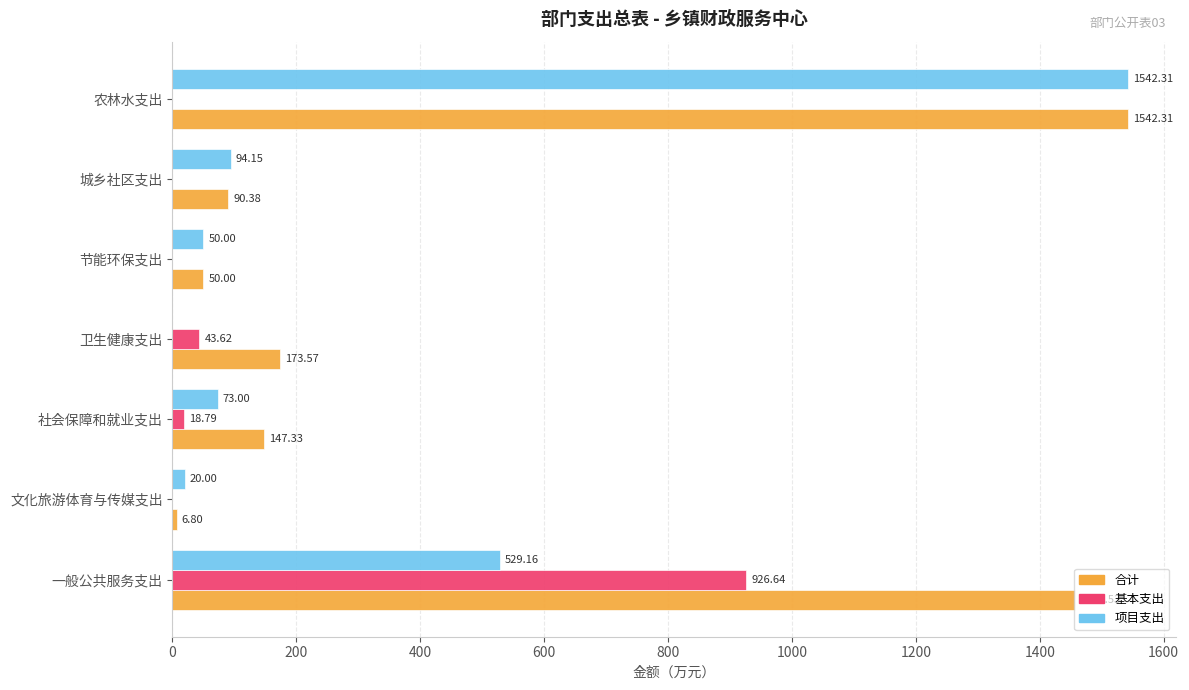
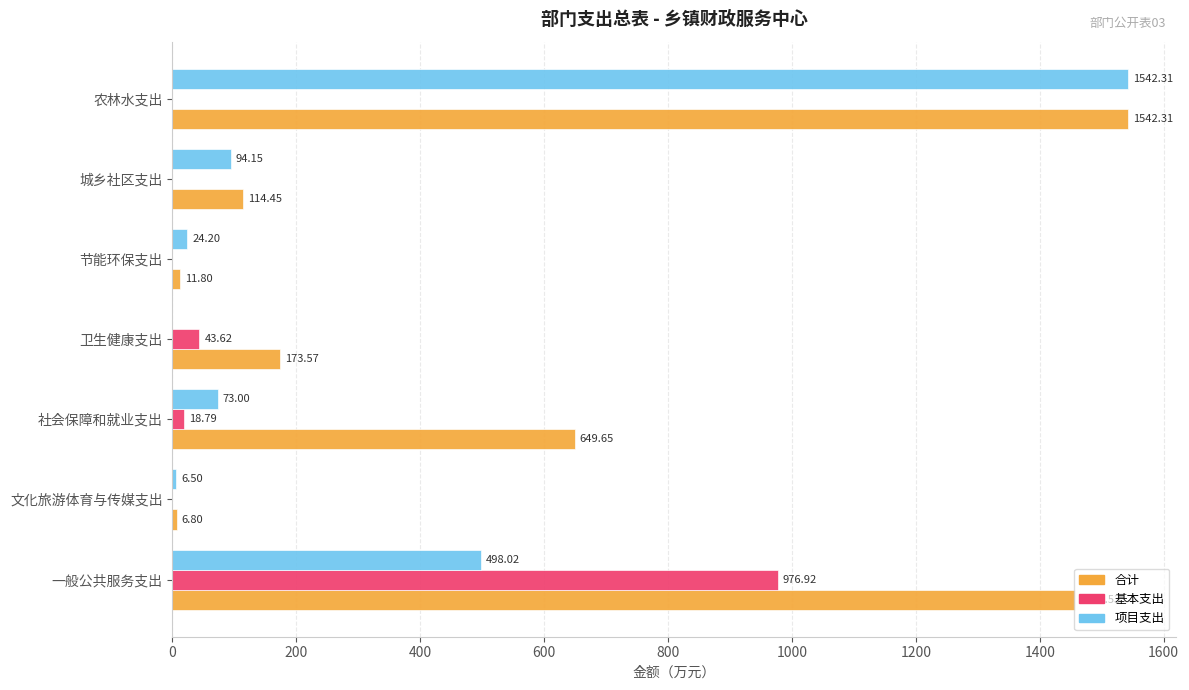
合计, 城乡社区支出: 90.38 -> 114.45
项目支出, 节能环保支出: 50.00 -> 24.20
合计, 节能环保支出: 50.00 -> 11.80
合计, 社会保障和就业支出: 147.33 -> 649.65
项目支出, 文化旅游体育与传媒支出: 20.00 -> 6.50
项目支出, 一般公共服务支出: 529.16 -> 498.02
基本支出, 一般公共服务支出: 926.64 -> 976.92
